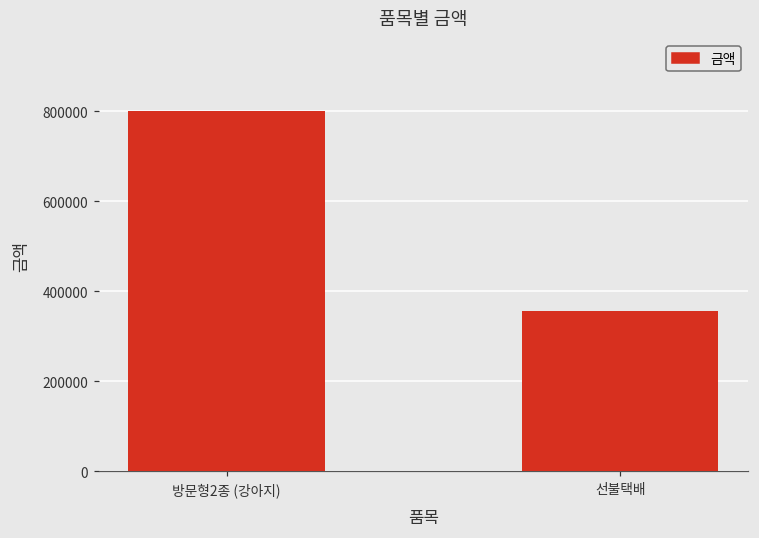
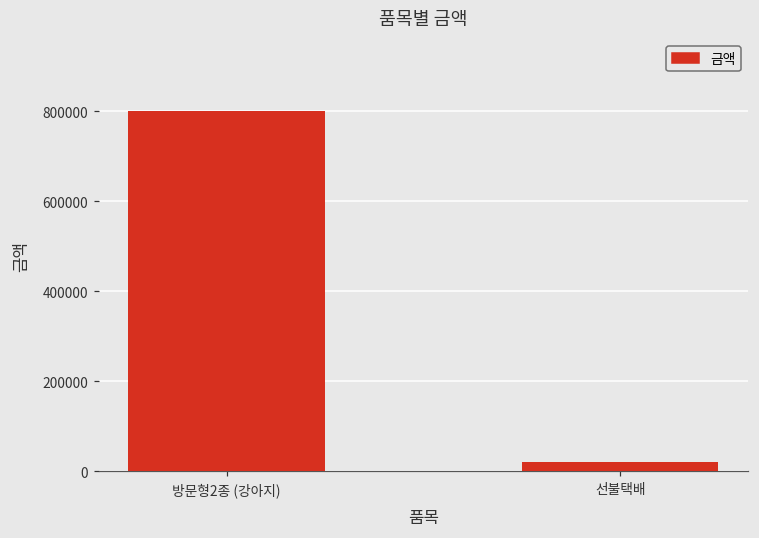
선불택배: 360000 -> 20000
